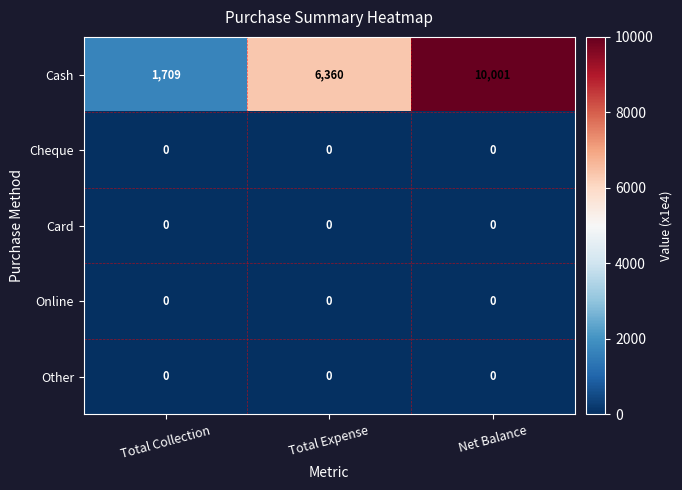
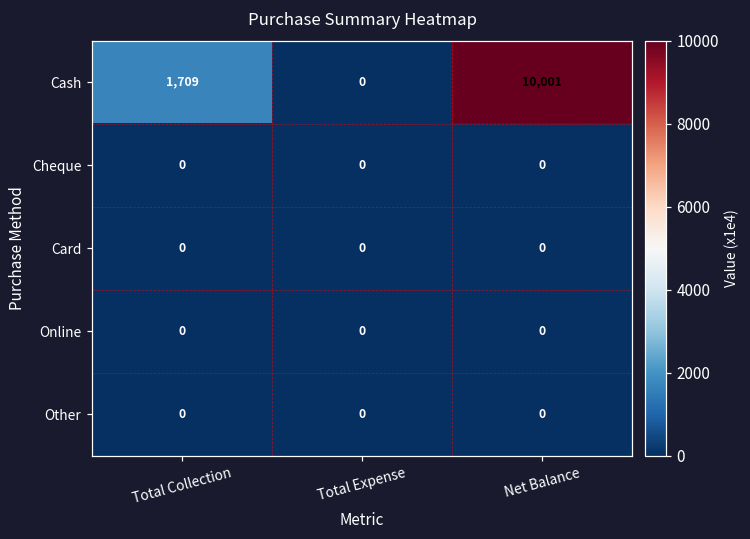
Cash, Total Expense: 6,360 -> 0
